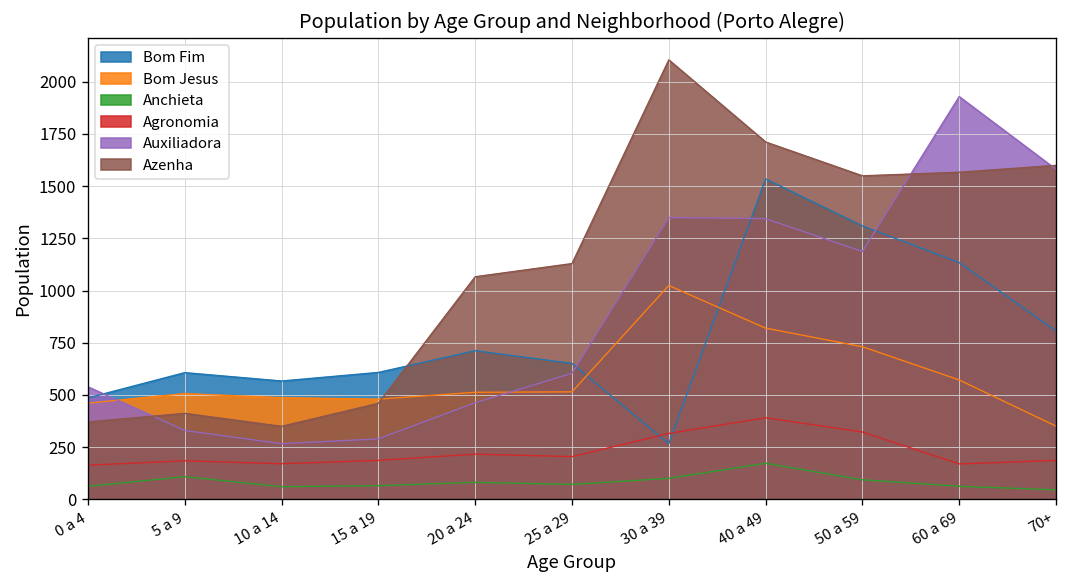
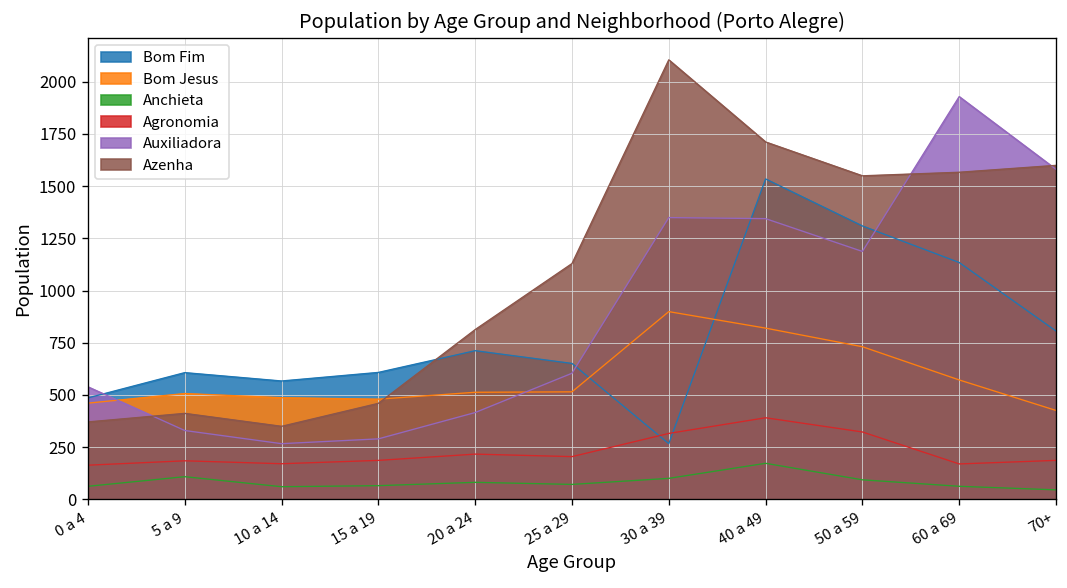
Auxiliadora, 20 a 24: 460 -> 420
Azenha, 20 a 24: 1070 -> 810
Bom Jesus, 30 a 39: 1020 -> 900
Bom Jesus, 70+: 350 -> 430
